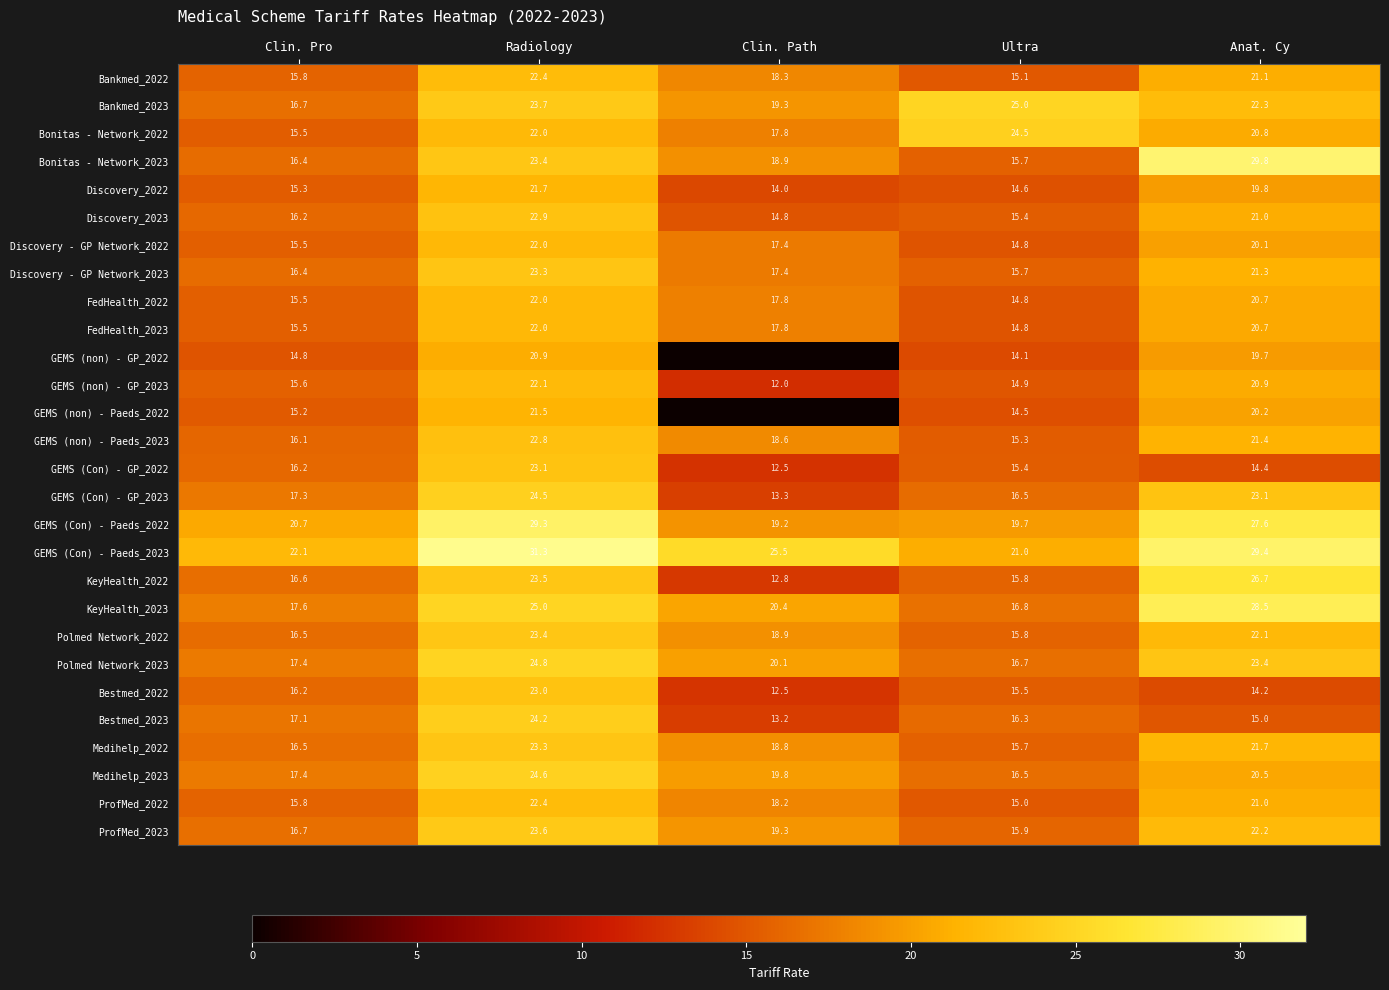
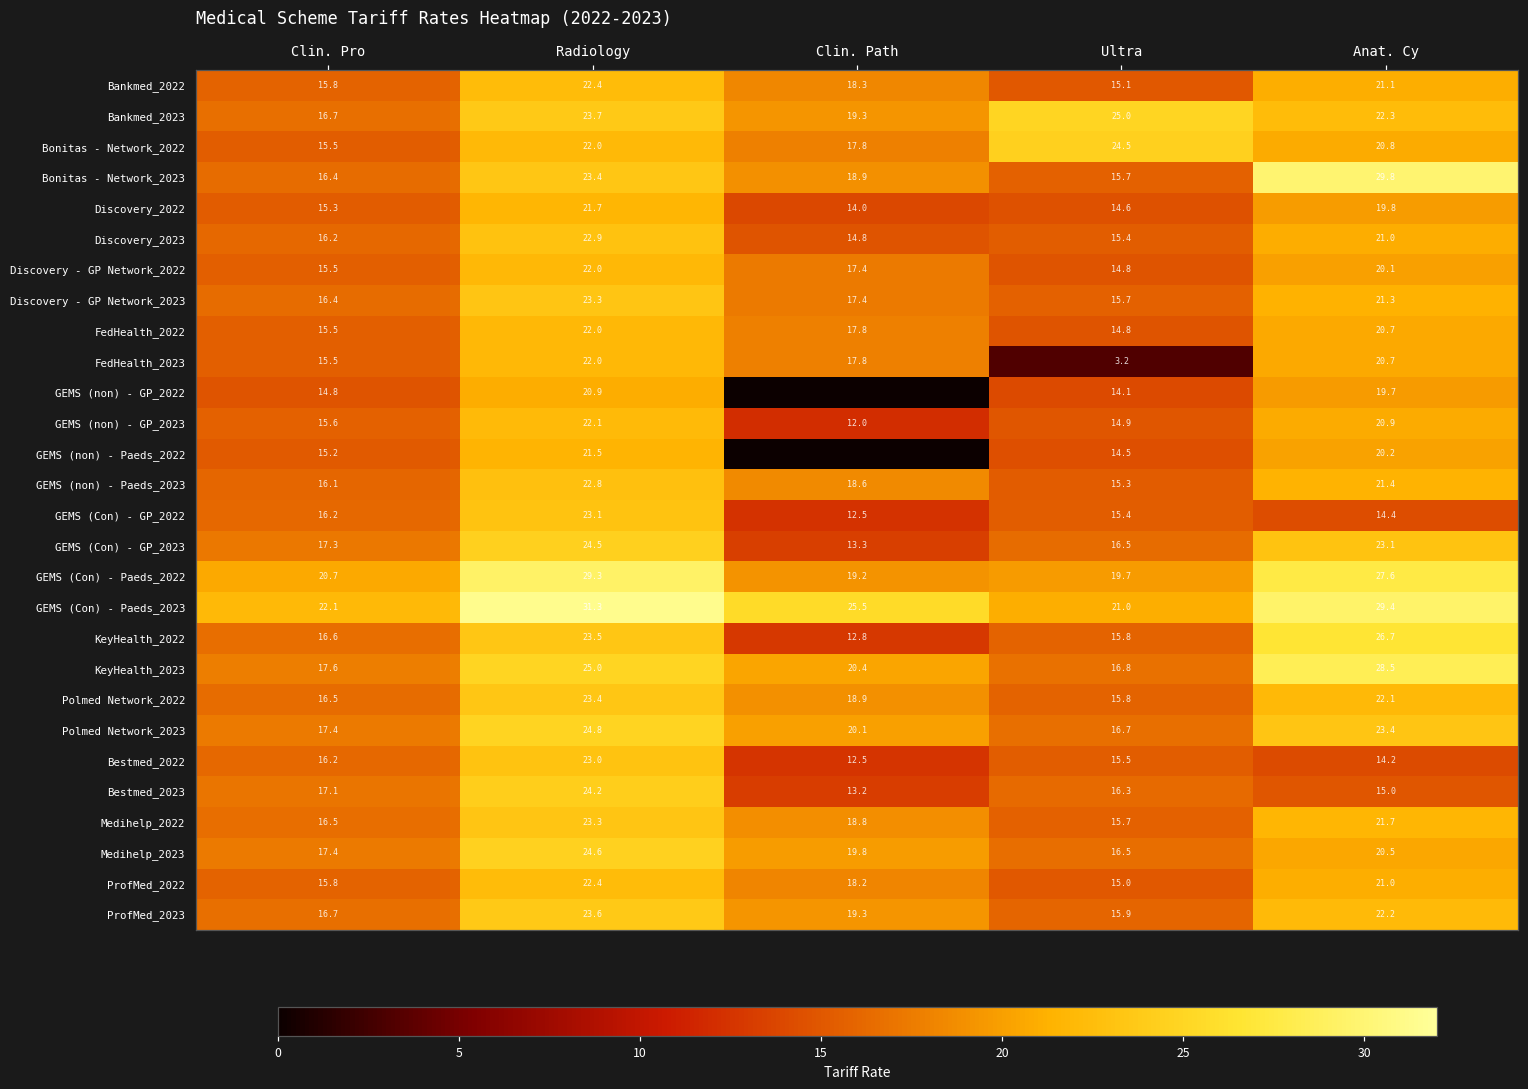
FedHealth_2023, Ultra: 14.8 -> 3.2
